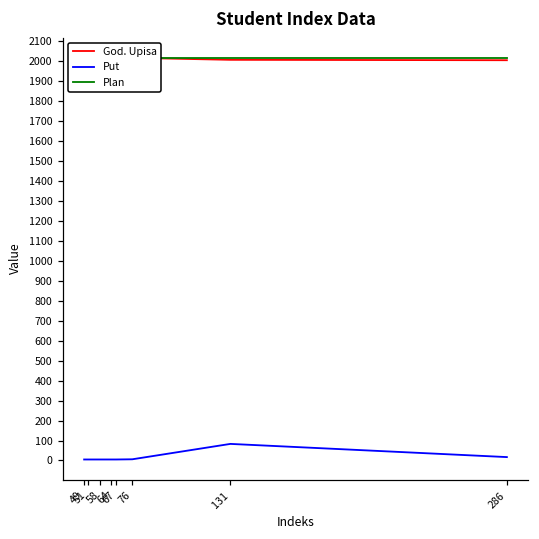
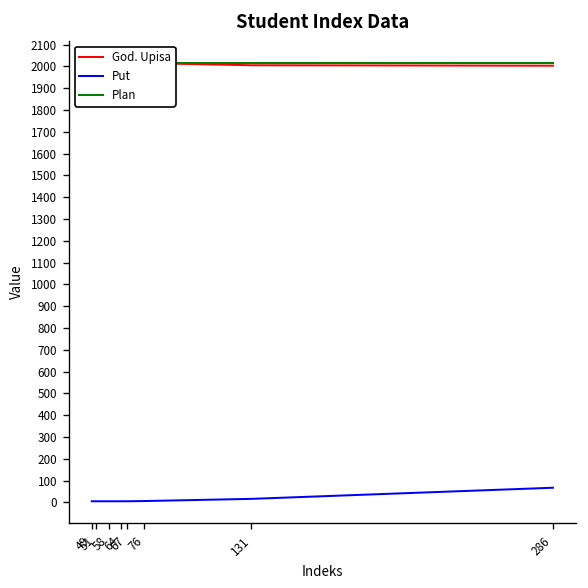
Put, 131: 80 -> 20
Put, 286: 20 -> 70
